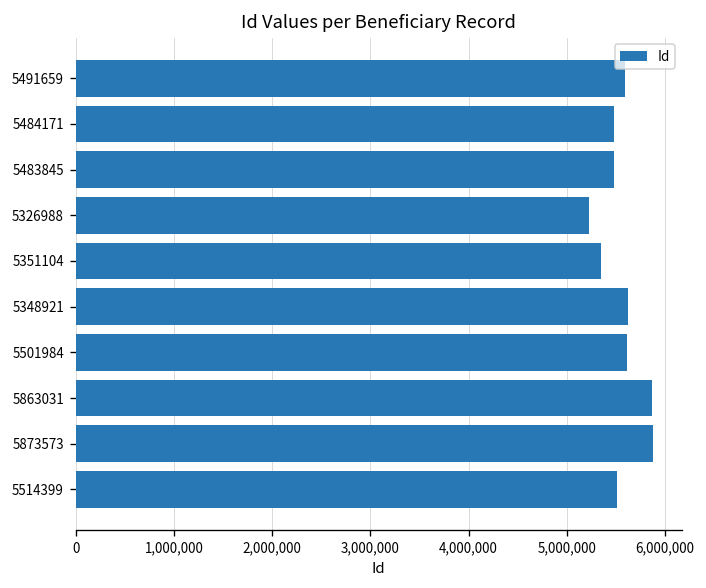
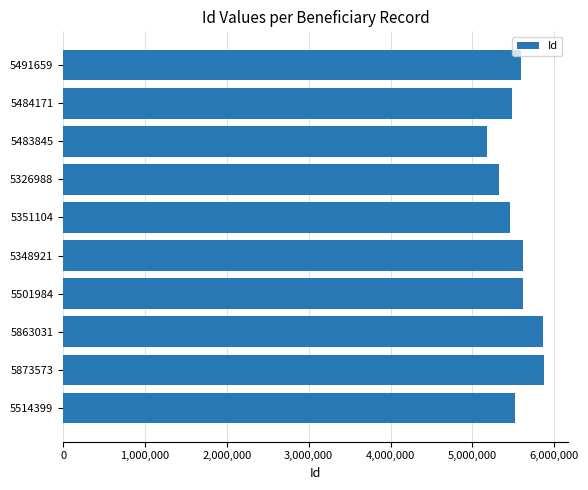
5483845: 5,500,000 -> 5,200,000
5326988: 5,200,000 -> 5,300,000
5351104: 5,400,000 -> 5,500,000
